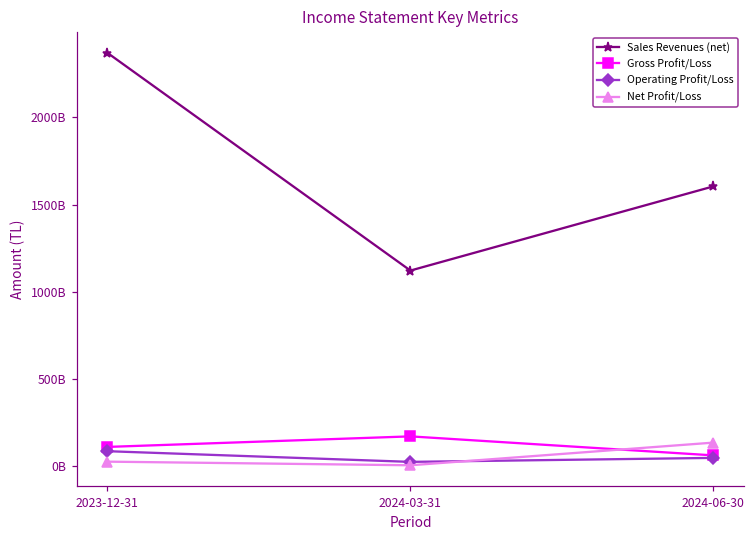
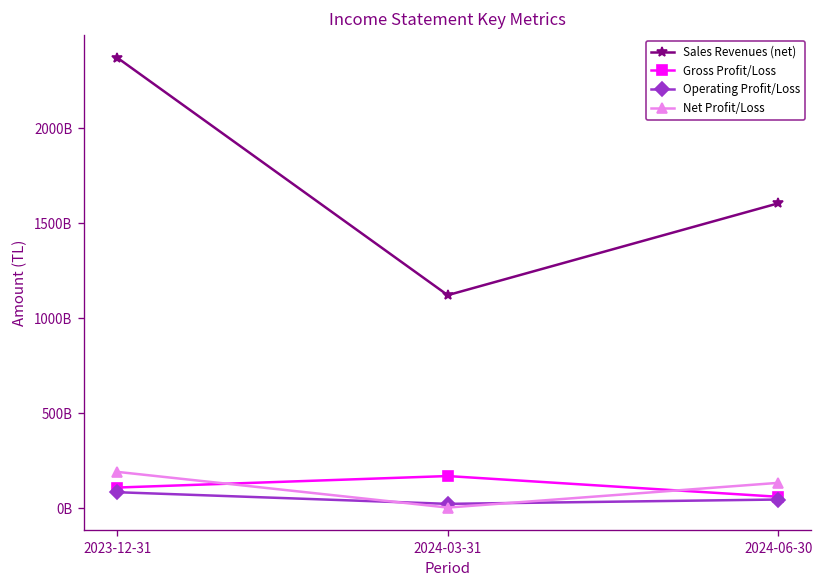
Net Profit/Loss, 2023-12-31: 20000000000 -> 190000000000
